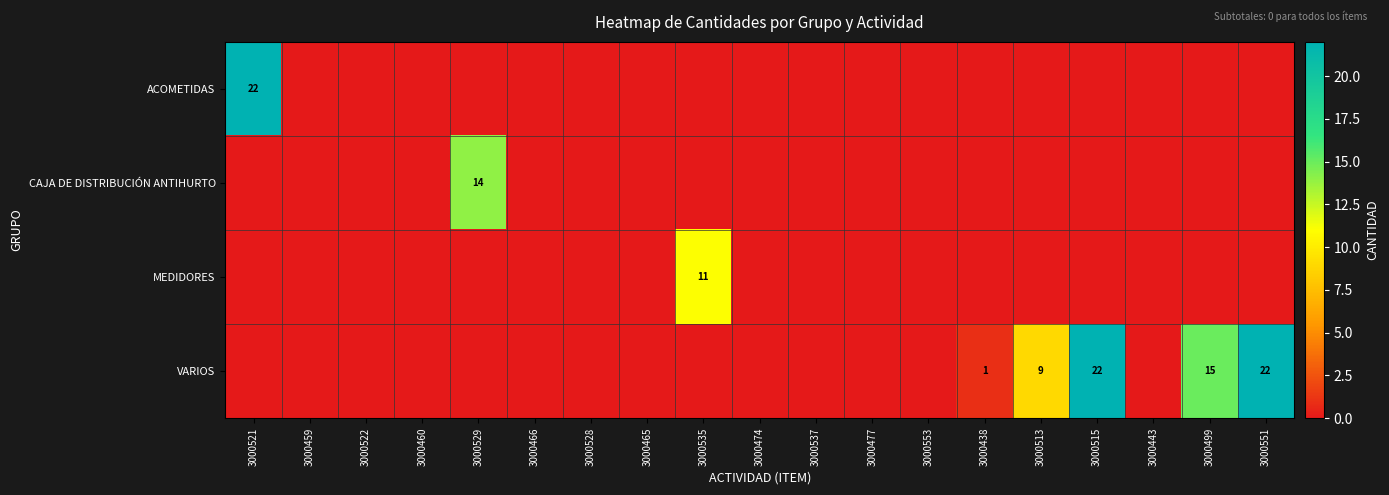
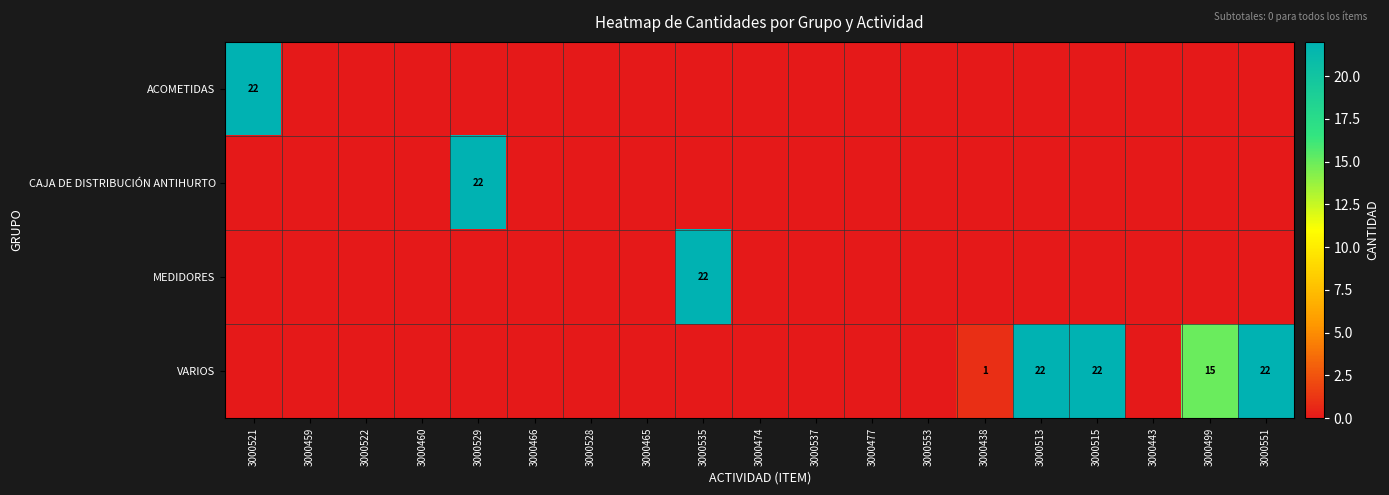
CAJA DE DISTRIBUCIÓN ANTIHURTO, 3000529: 14 -> 22
MEDIDORES, 3000535: 11 -> 22
VARIOS, 3000513: 9 -> 22
